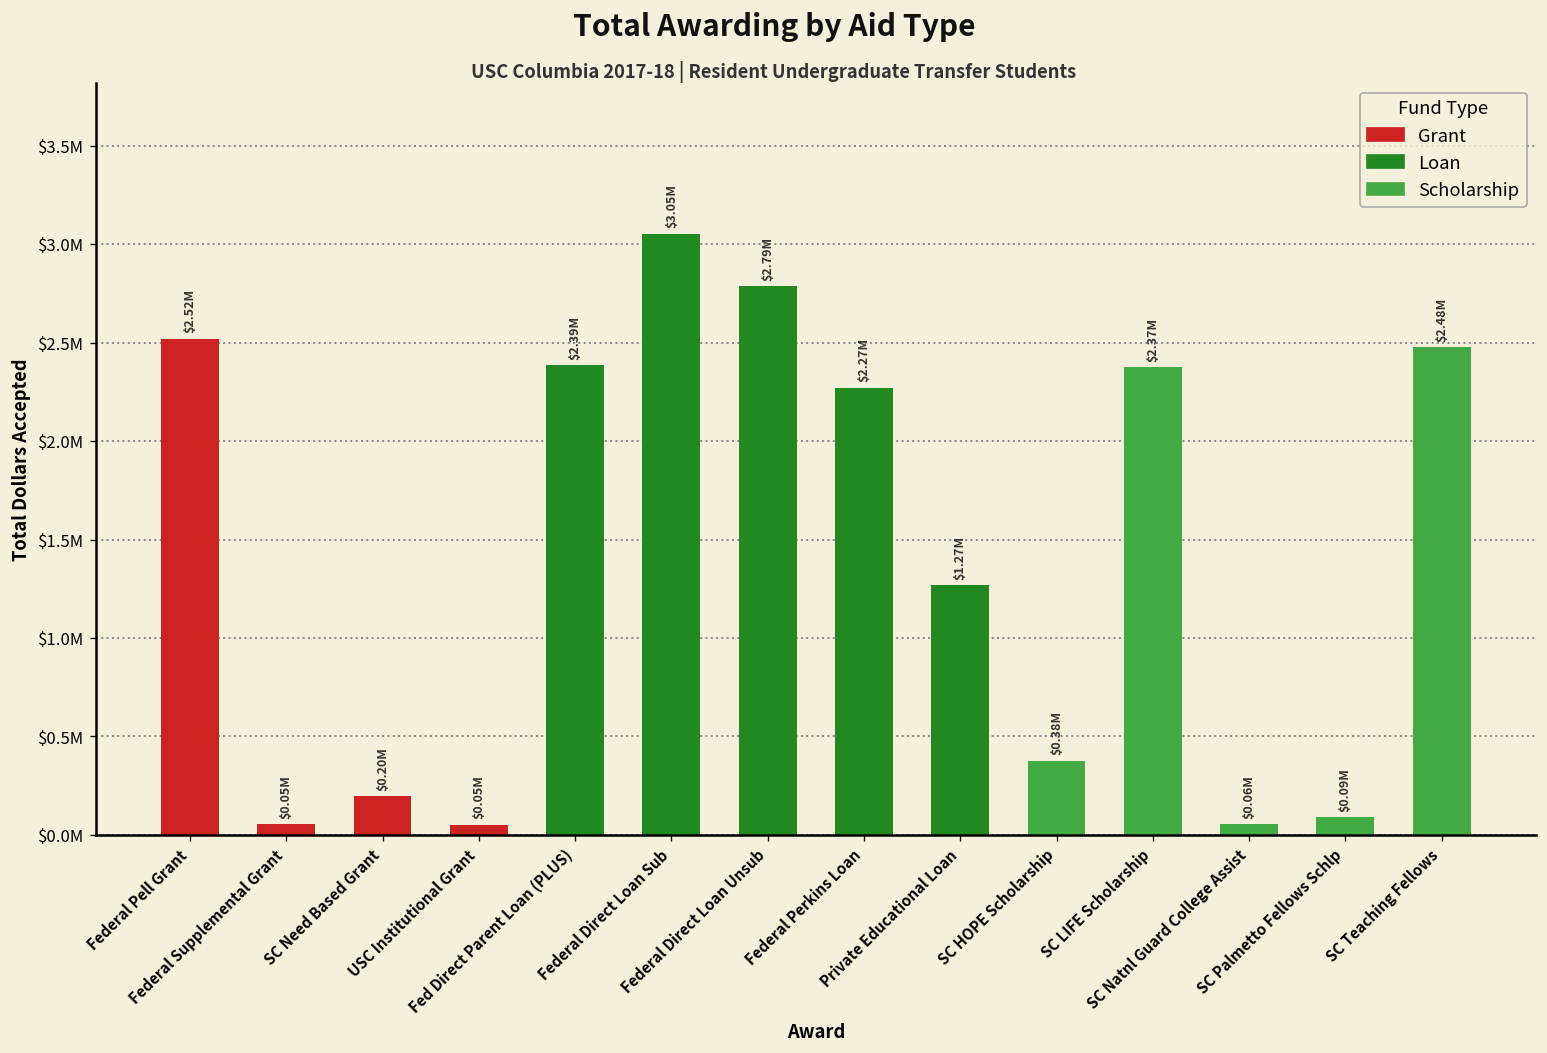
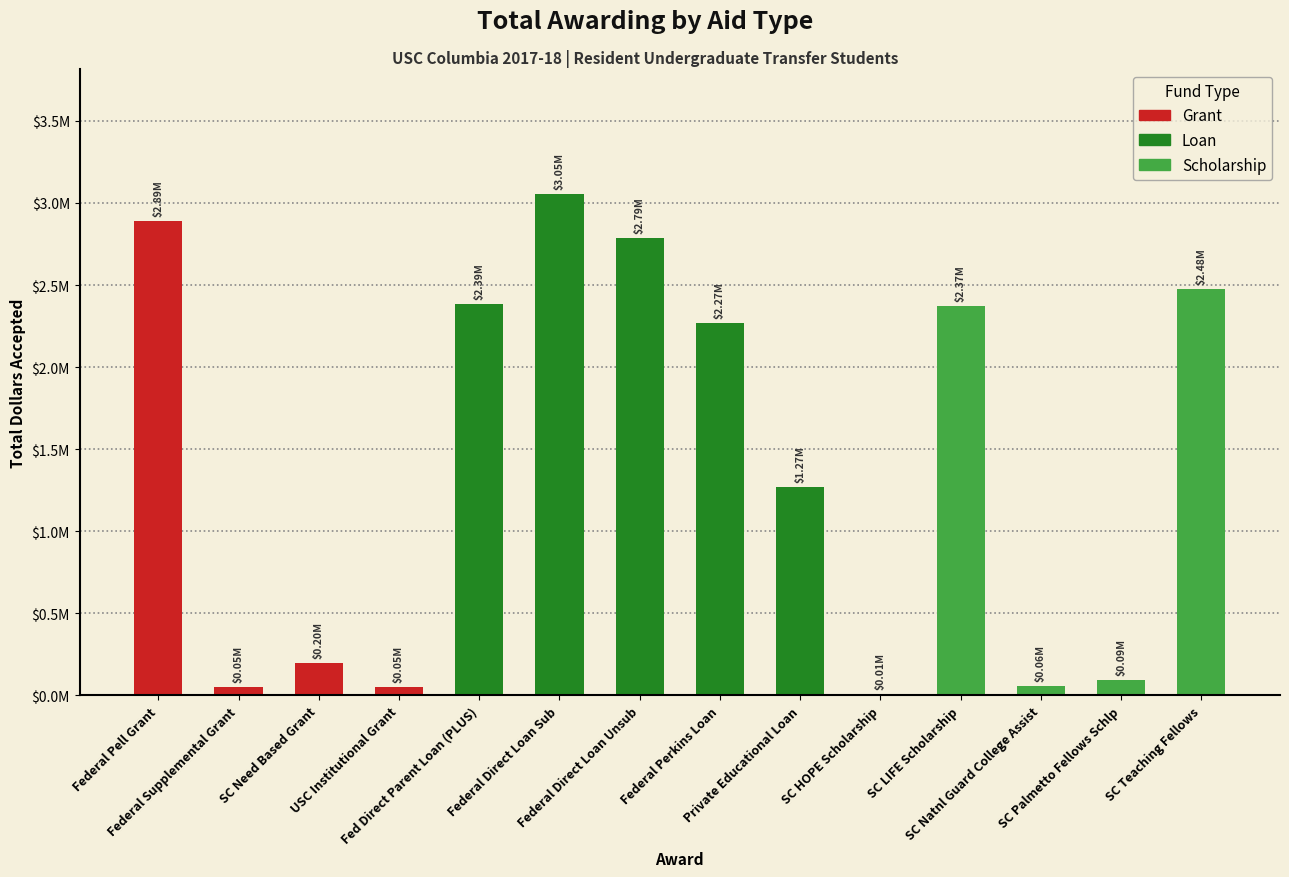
Federal Pell Grant: $2.52M -> $2.89M
SC HOPE Scholarship: $0.38M -> $0.01M
